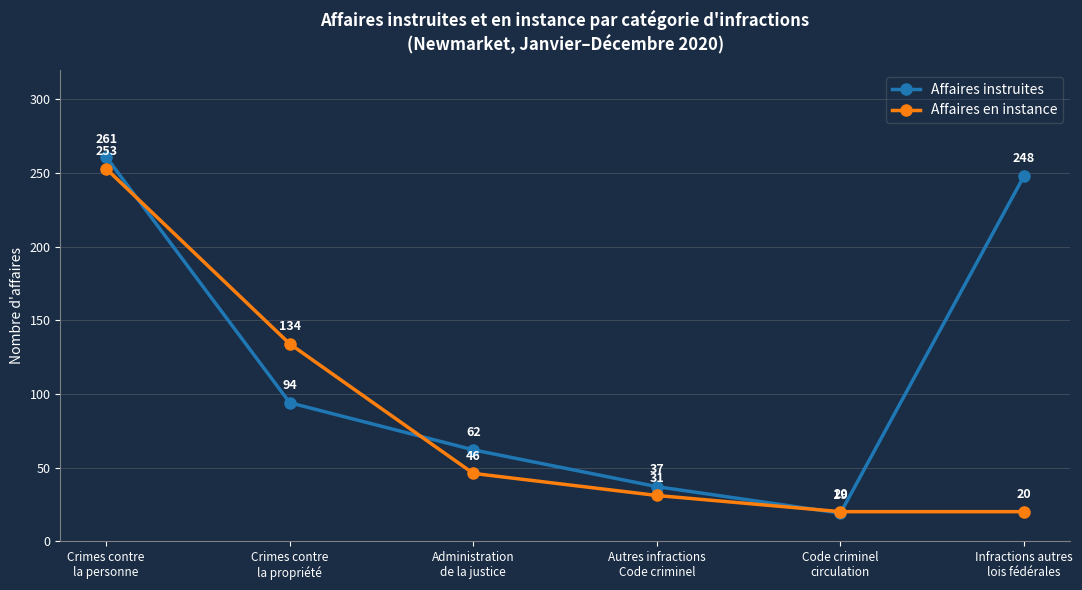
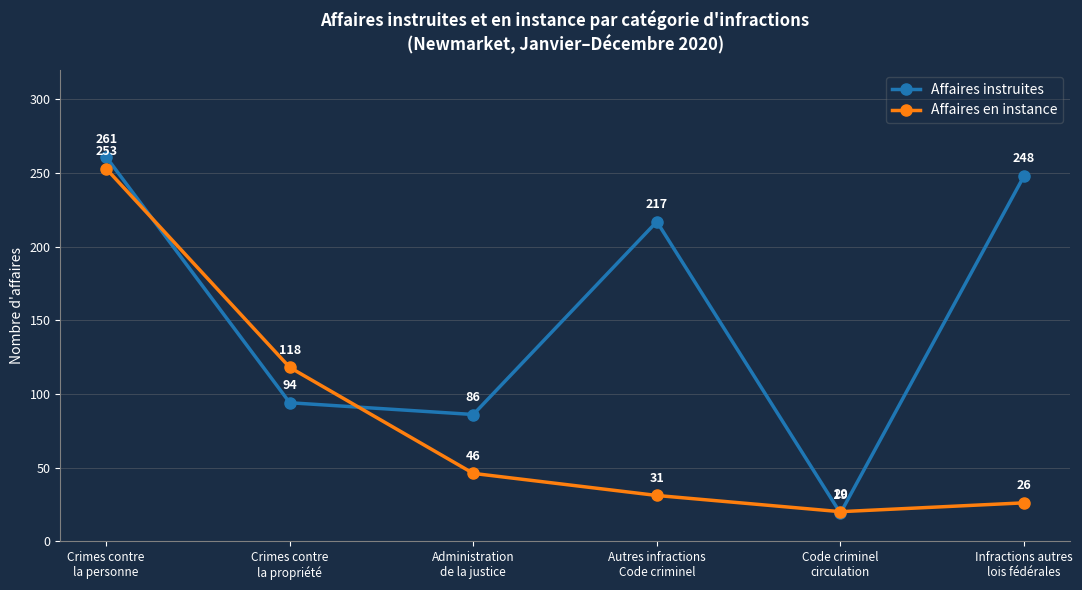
Affaires en instance, Crimes contre la propriété: 134 -> 118
Affaires instruites, Administration de la justice: 62 -> 86
Affaires instruites, Autres infractions Code criminel: 37 -> 217
Affaires en instance, Infractions autres lois fédérales: 20 -> 26
